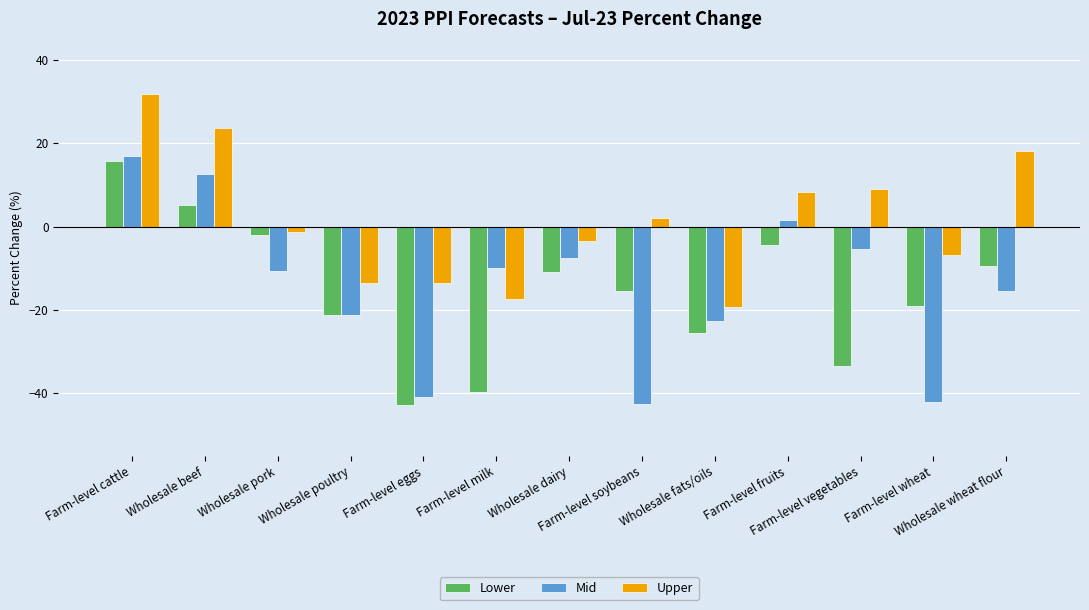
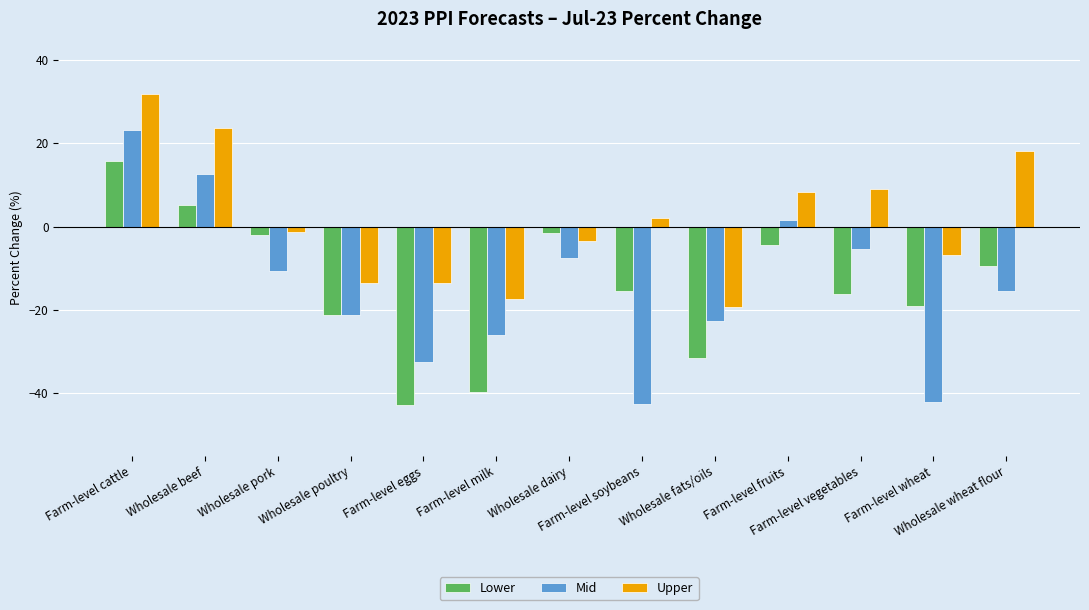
Mid, Farm-level cattle: 17 -> 23
Mid, Farm-level eggs: -41 -> -32
Mid, Farm-level milk: -10 -> -26
Lower, Wholesale dairy: -11 -> -2
Lower, Wholesale fats/oils: -26 -> -32
Lower, Farm-level vegetables: -33 -> -16
